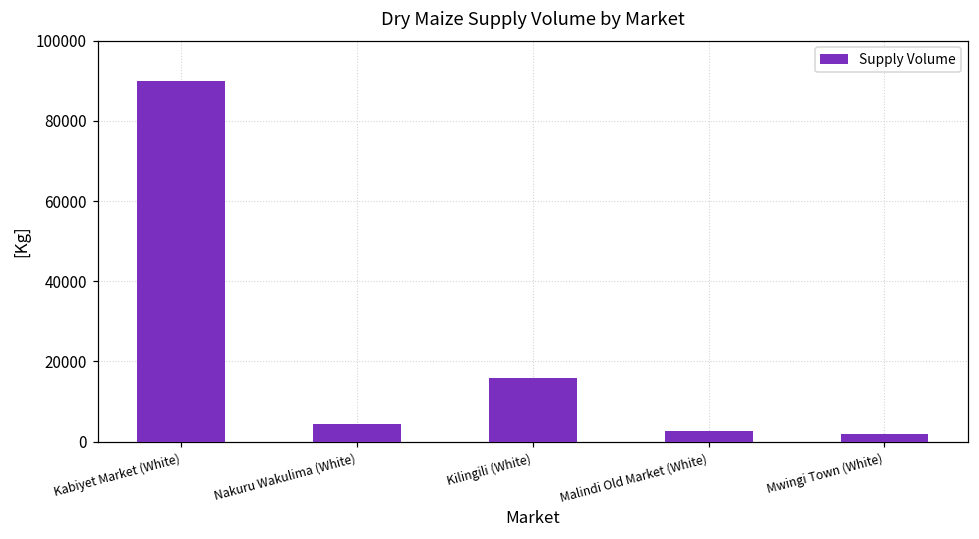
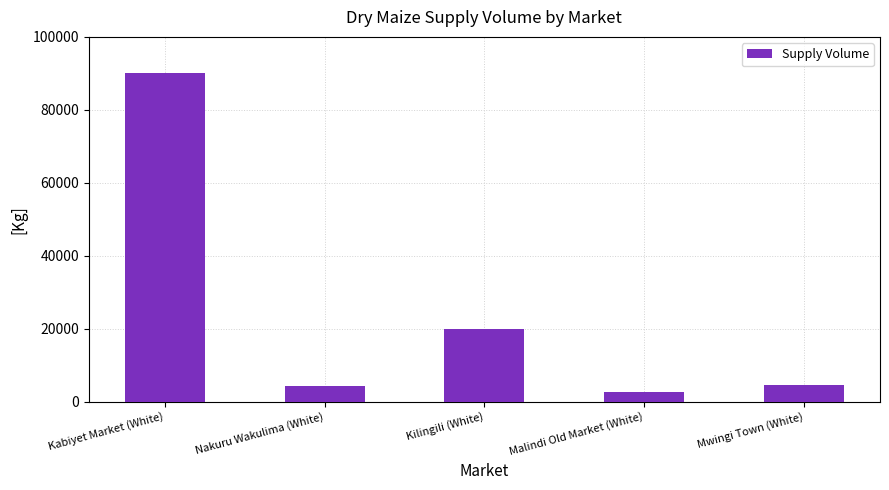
Kilingili (White): 16000 -> 20000
Mwingi Town (White): 2000 -> 5000
